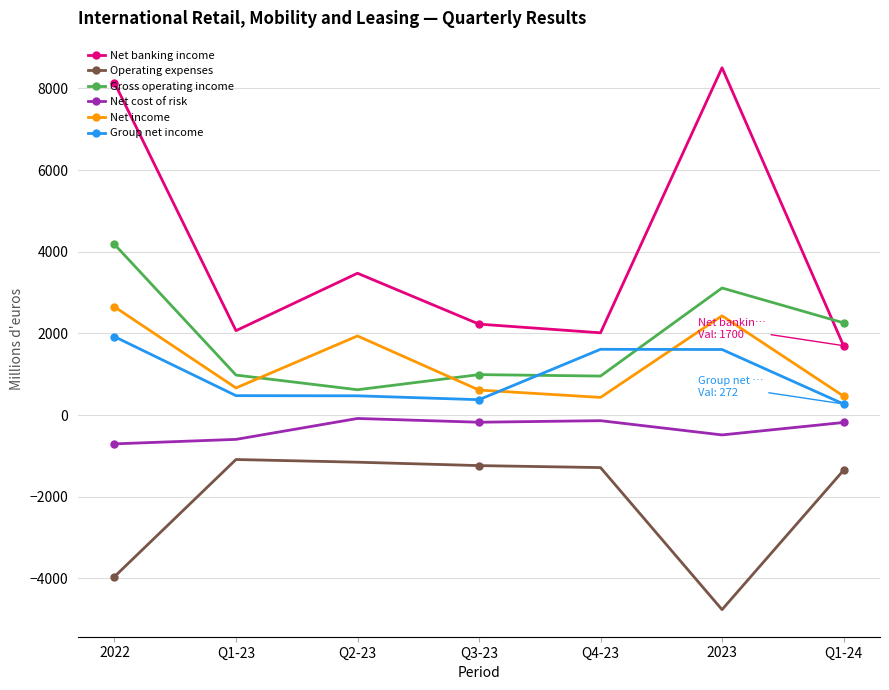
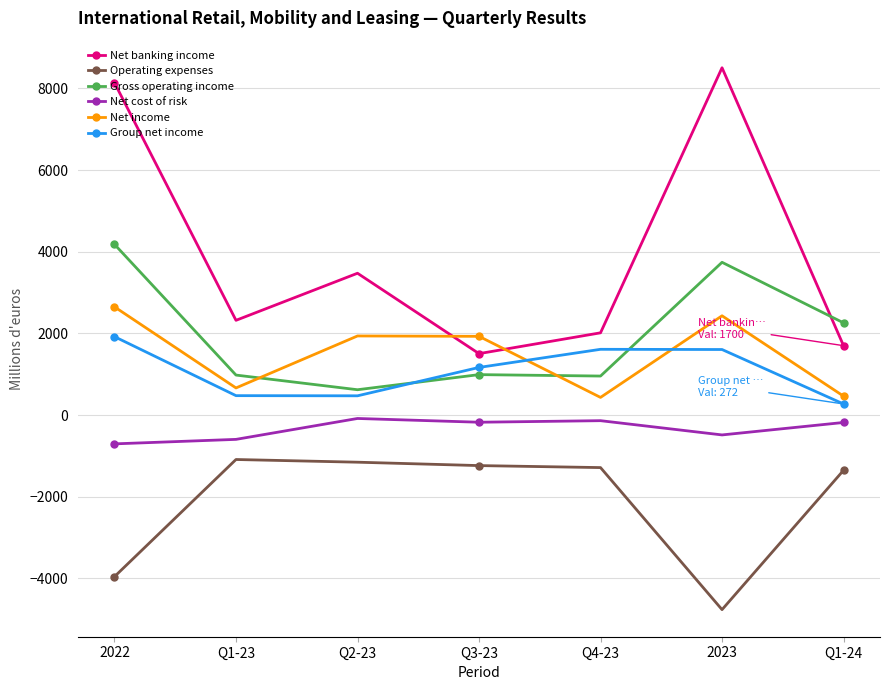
Net banking income, Q1-23: 2100 -> 2300
Net banking income, Q3-23: 2200 -> 1500
Net income, Q3-23: 600 -> 1900
Group net income, Q3-23: 400 -> 1200
Gross operating income, 2023: 3100 -> 3700
